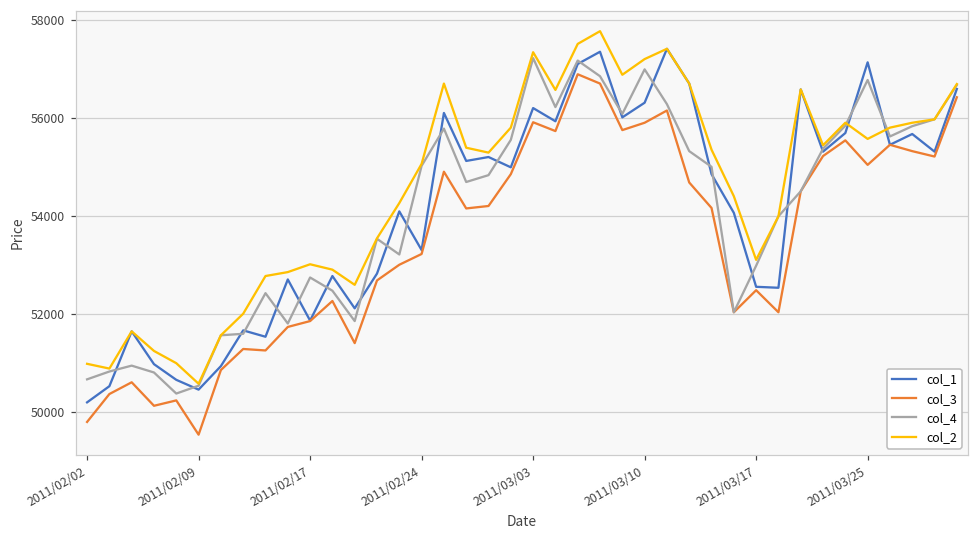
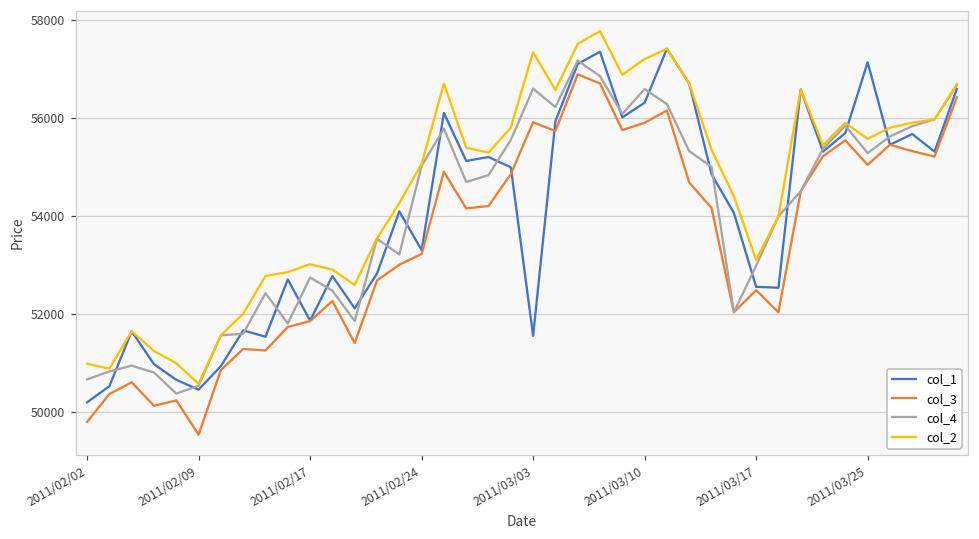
col_1, 2011/03/03: 56200 -> 51500
col_4, 2011/03/03: 57200 -> 56600
col_4, 2011/03/10: 57000 -> 56600
col_4, 2011/03/25: 56800 -> 55300
